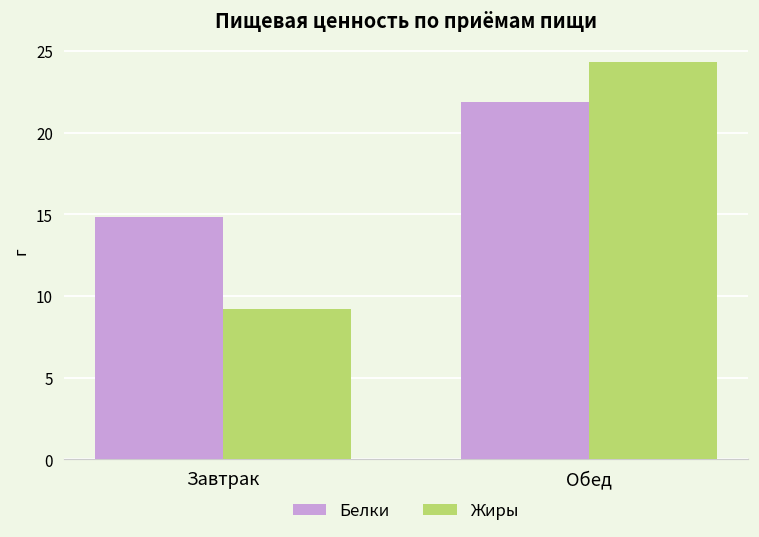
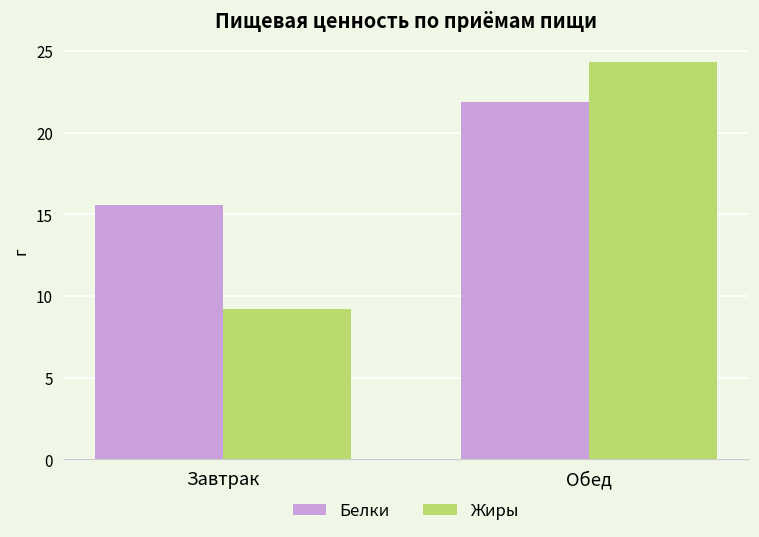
Белки, Завтрак: 14.8 -> 15.6
